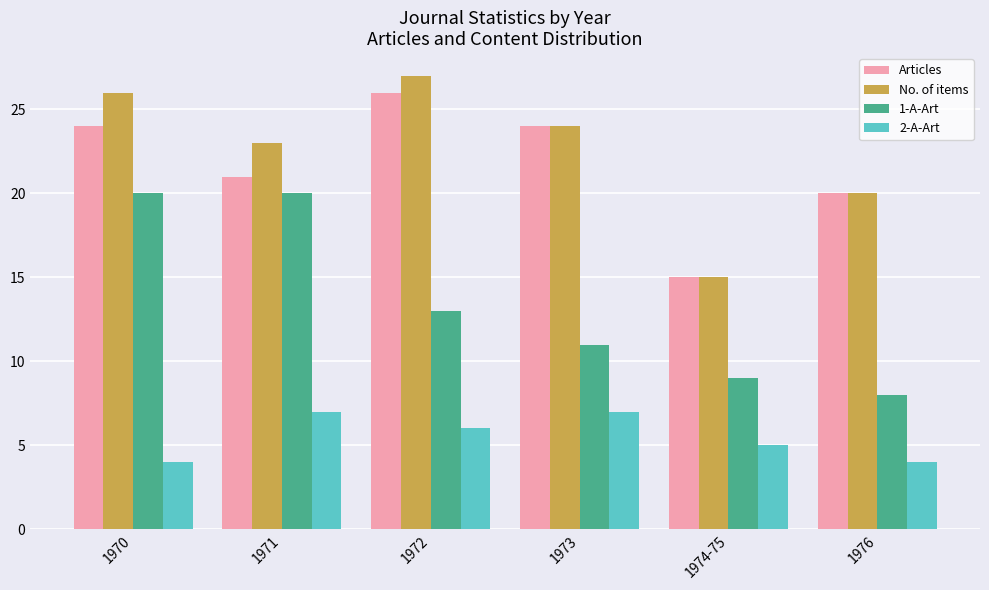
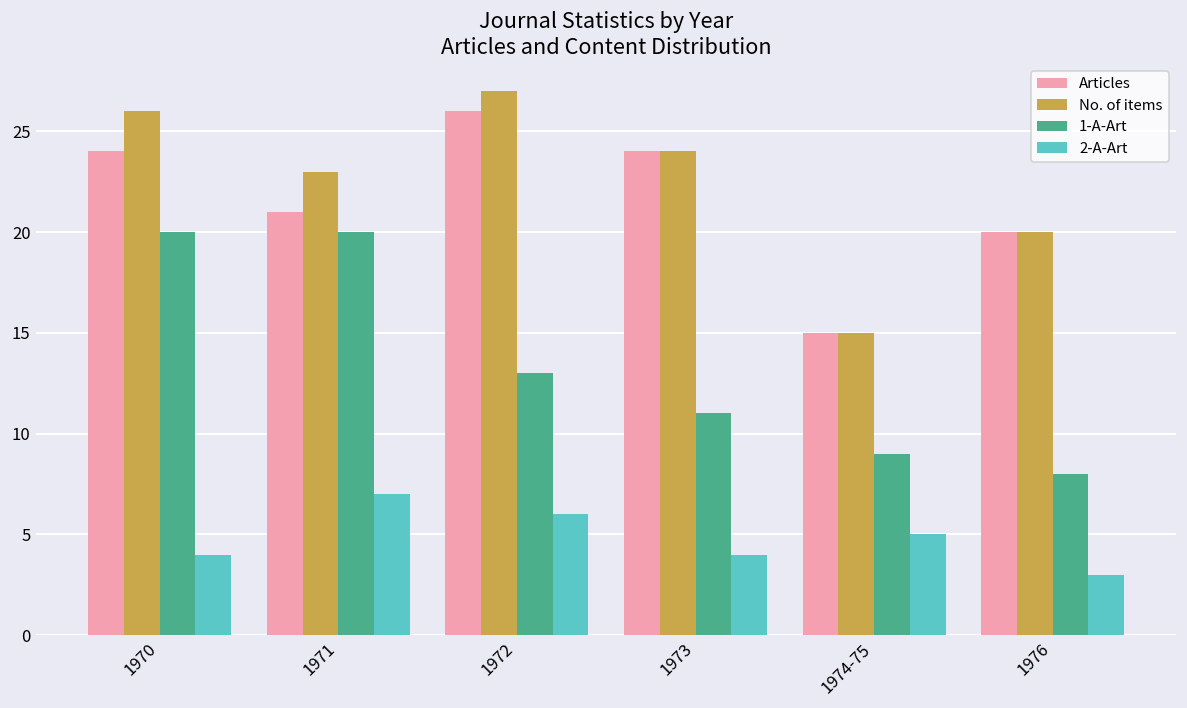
2-A-Art, 1973: 7 -> 4
2-A-Art, 1976: 4 -> 3
